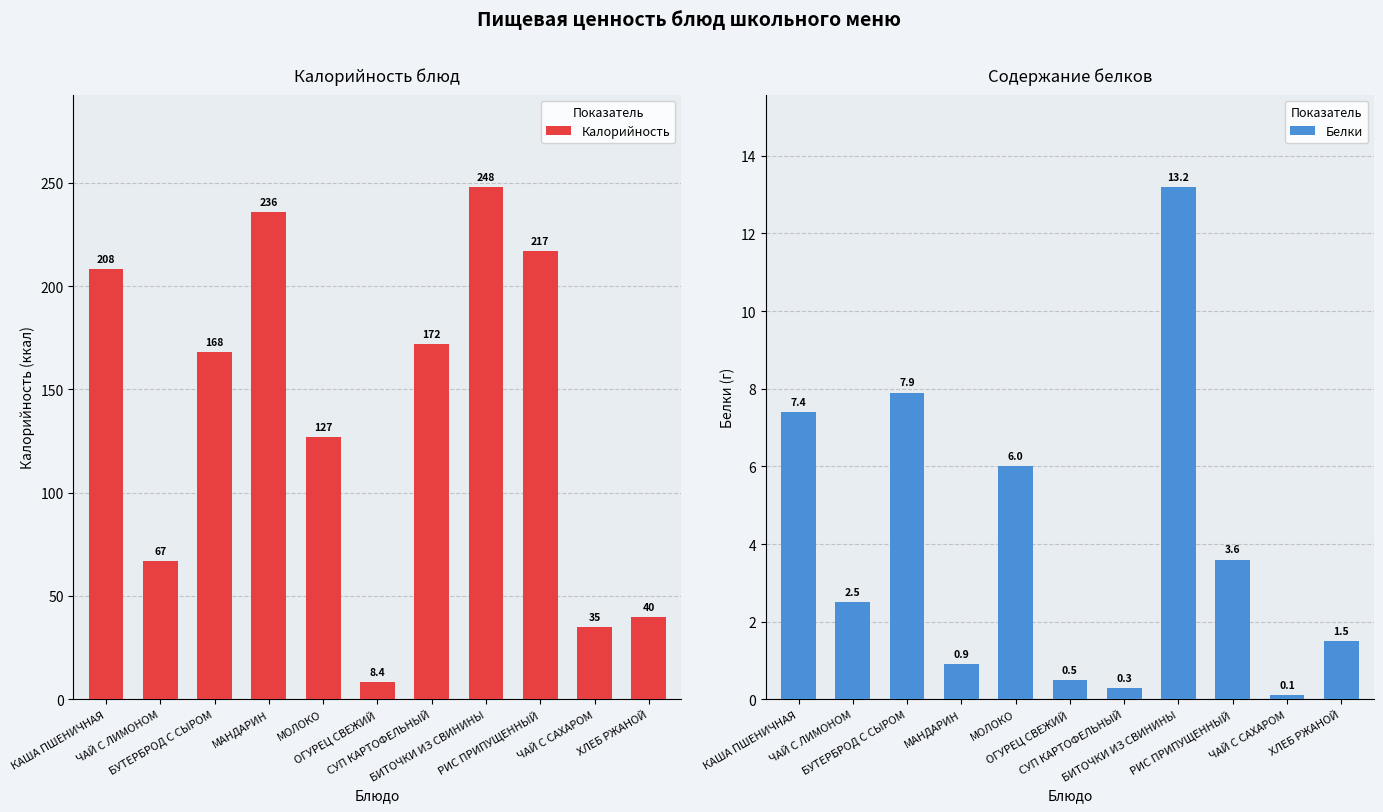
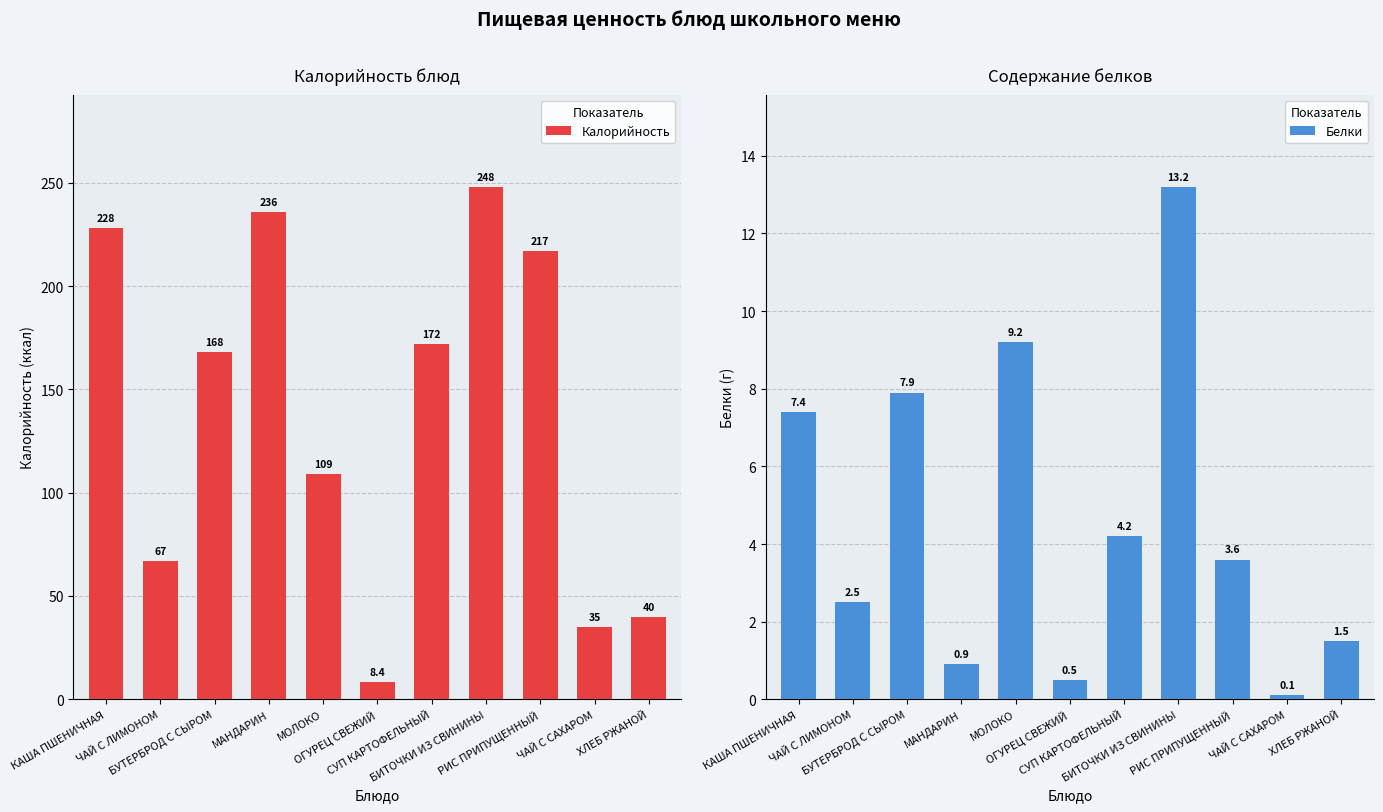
Калорийность блюд, КАША ПШЕНИЧНАЯ: 208 -> 228
Калорийность блюд, МОЛОКО: 127 -> 109
Содержание белков, МОЛОКО: 6.0 -> 9.2
Содержание белков, СУП КАРТОФЕЛЬНЫЙ: 0.3 -> 4.2
